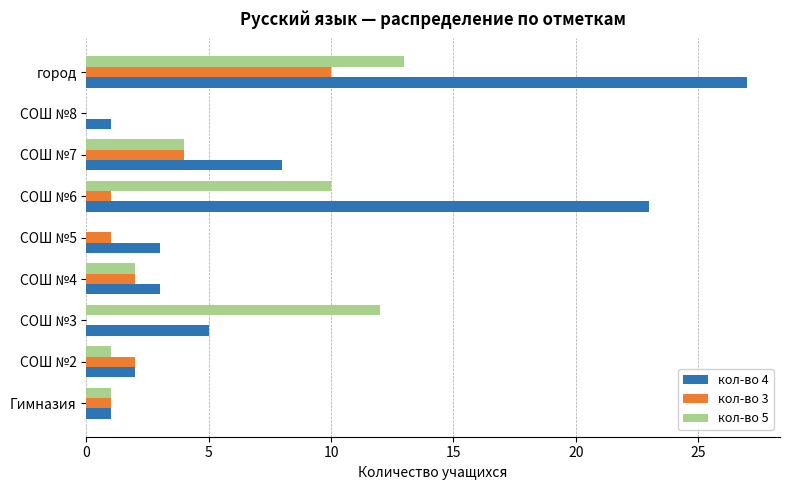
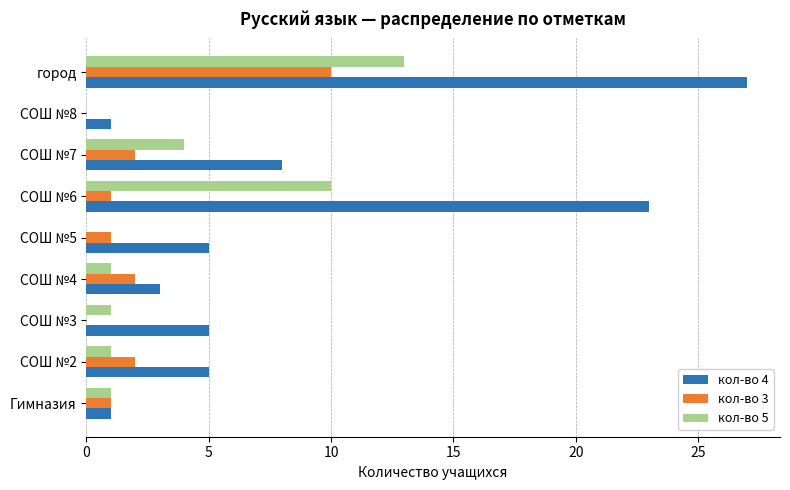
кол-во 3, СОШ №7: 4 -> 2
кол-во 4, СОШ №5: 3 -> 5
кол-во 5, СОШ №4: 2 -> 1
кол-во 5, СОШ №3: 12 -> 1
кол-во 4, СОШ №2: 2 -> 5
